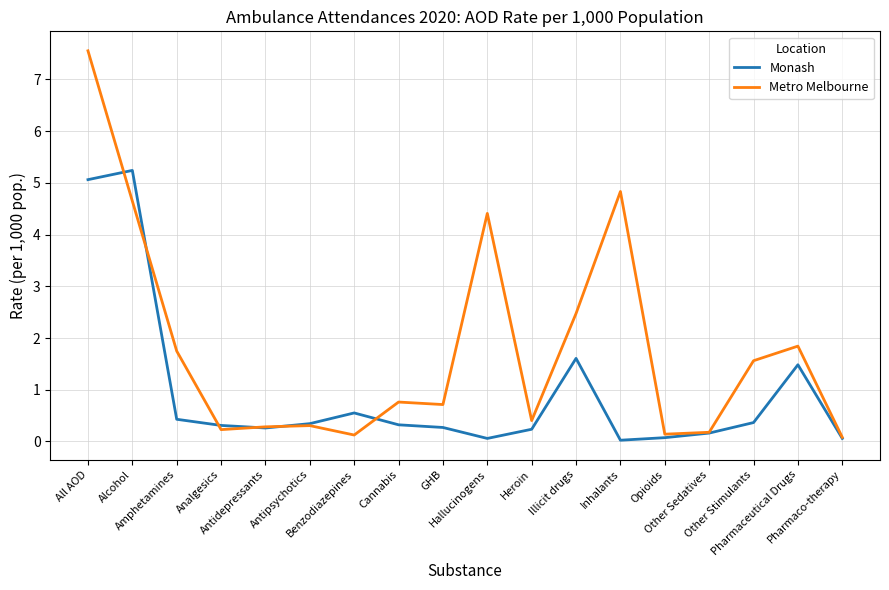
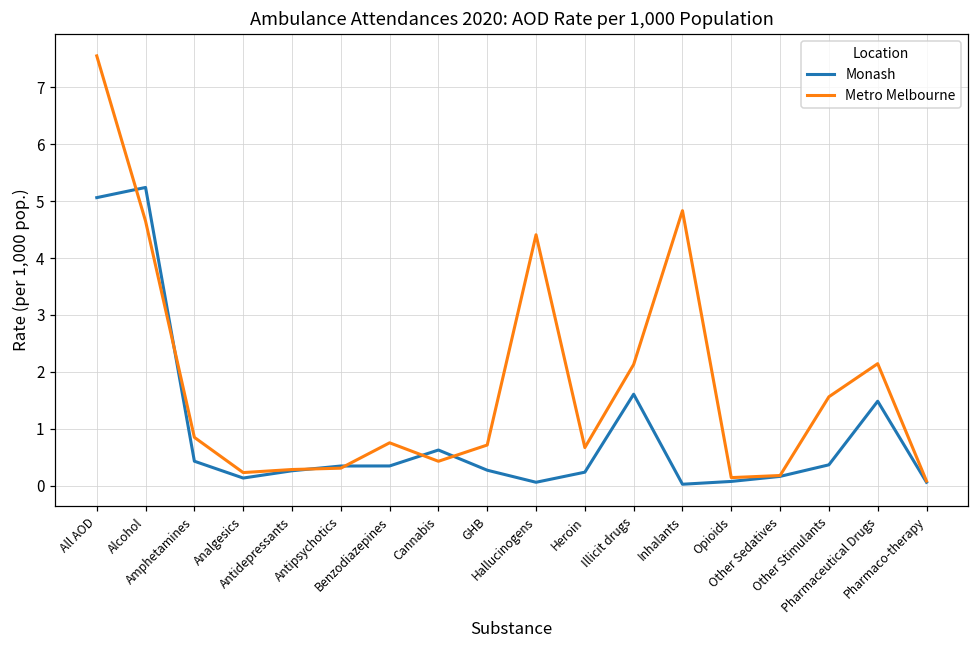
Metro Melbourne, Amphetamines: 1.7 -> 0.8
Monash, Analgesics: 0.3 -> 0.1
Monash, Benzodiazepines: 0.6 -> 0.3
Metro Melbourne, Benzodiazepines: 0.1 -> 0.8
Monash, Cannabis: 0.3 -> 0.6
Metro Melbourne, Cannabis: 0.8 -> 0.4
Metro Melbourne, Heroin: 0.4 -> 0.7
Metro Melbourne, Illicit drugs: 2.5 -> 2.1
Metro Melbourne, Pharmaceutical Drugs: 1.8 -> 2.1
